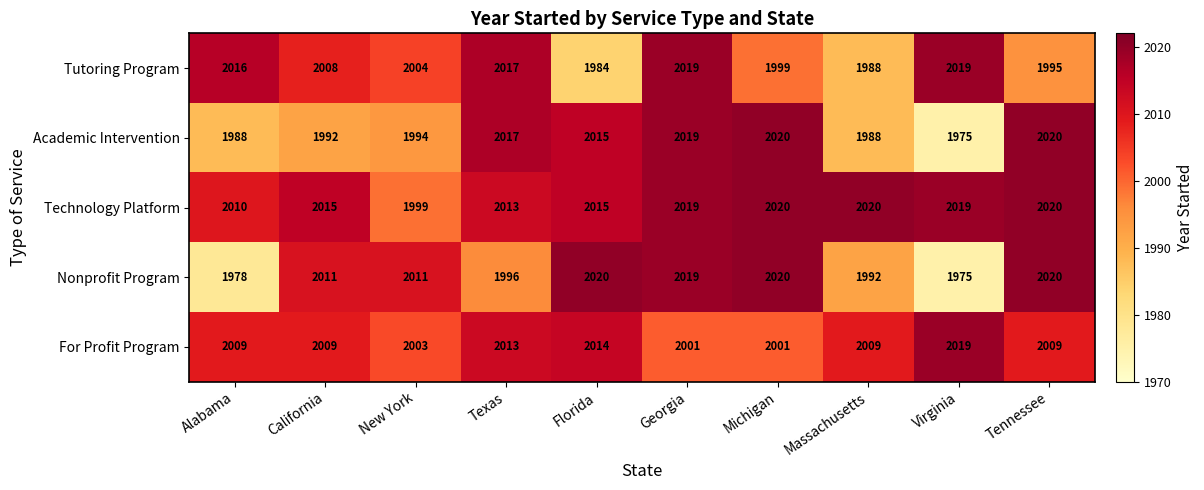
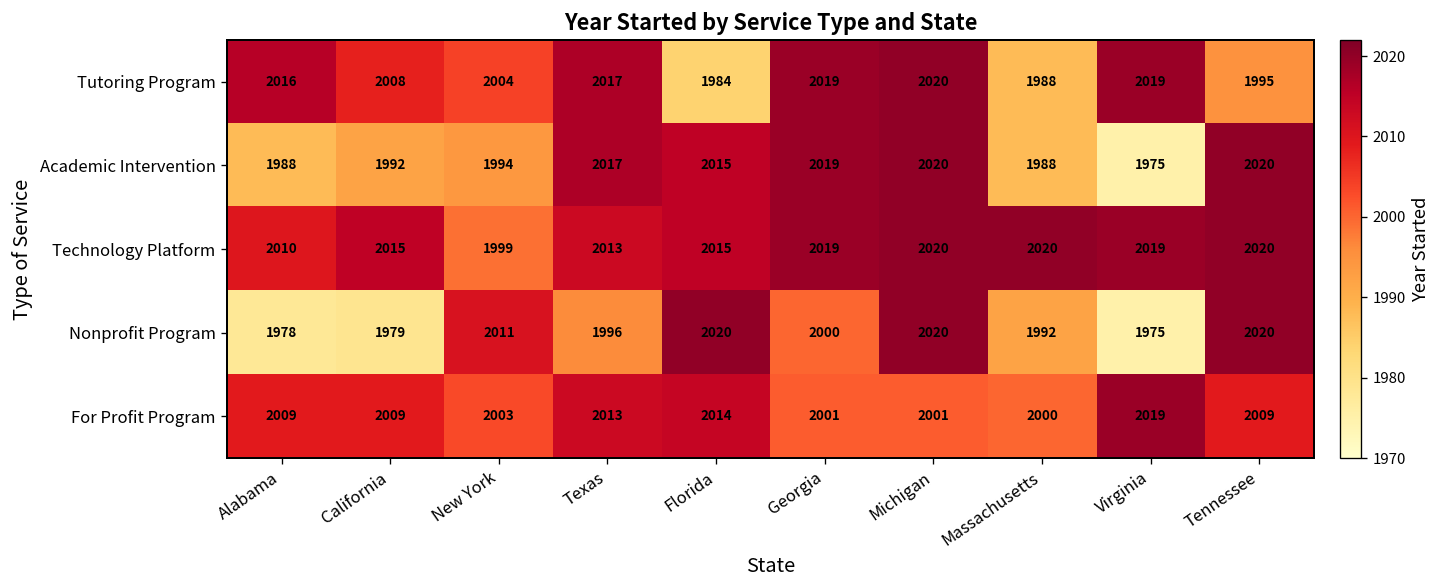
Tutoring Program, Michigan: 1999 -> 2020
Nonprofit Program, California: 2011 -> 1979
Nonprofit Program, Georgia: 2019 -> 2000
For Profit Program, Massachusetts: 2009 -> 2000
